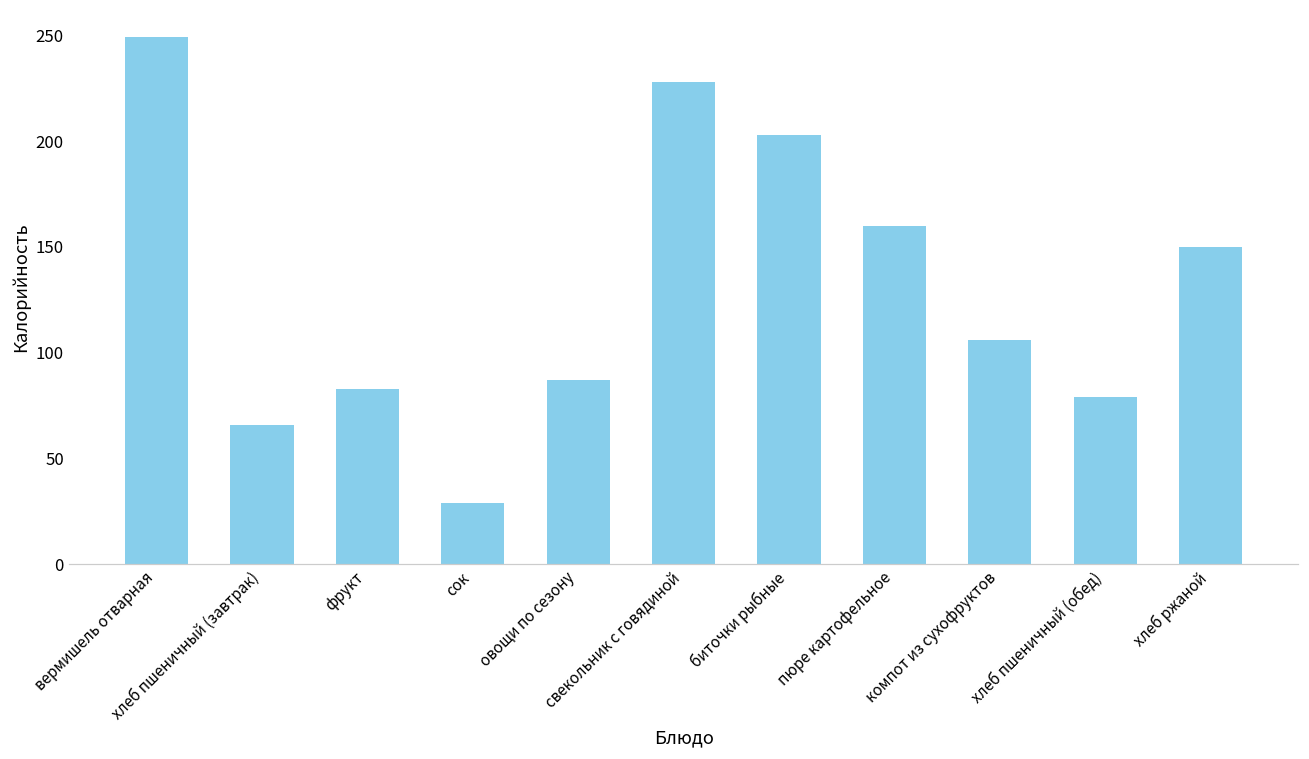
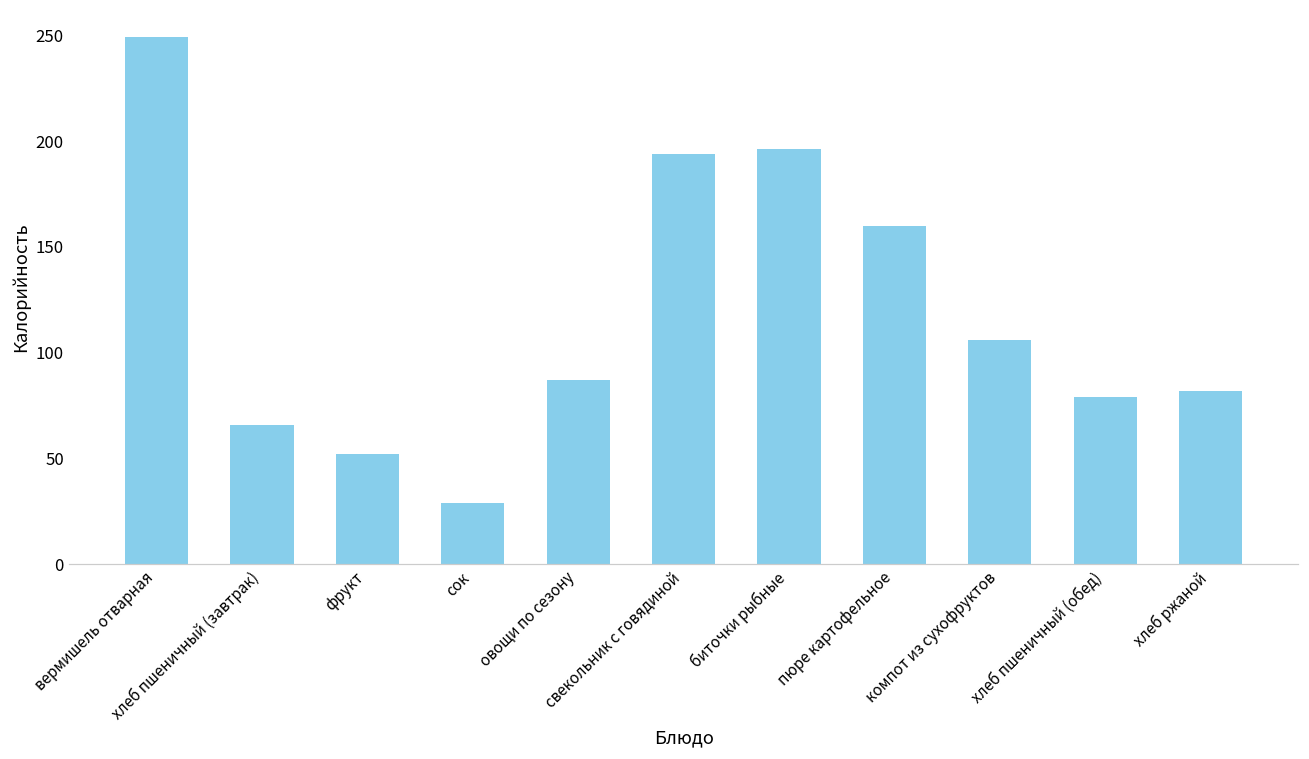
фрукт: 83 -> 52
свекольник с говядиной: 228 -> 194
биточки рыбные: 203 -> 196
хлеб ржаной: 150 -> 82
